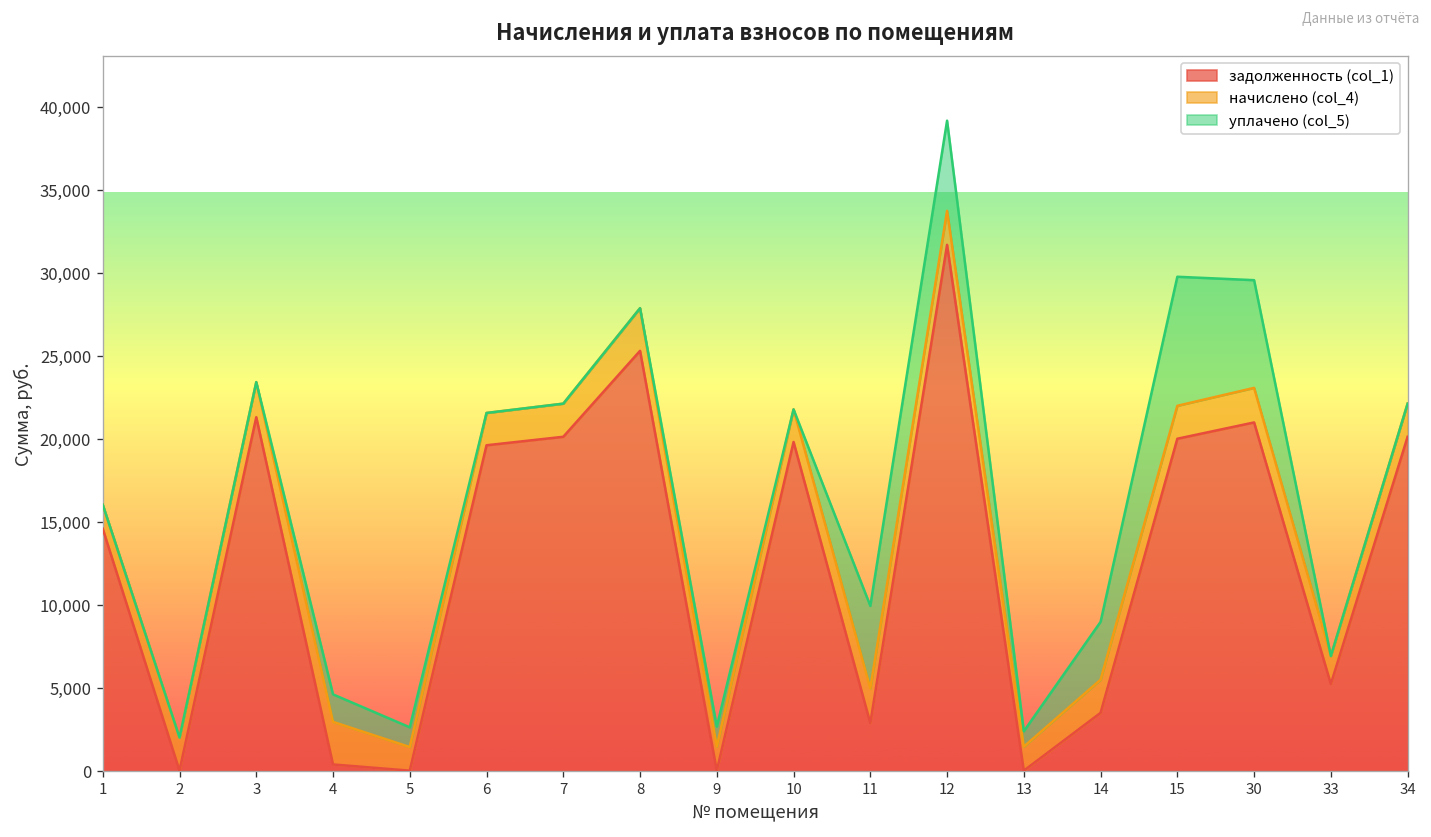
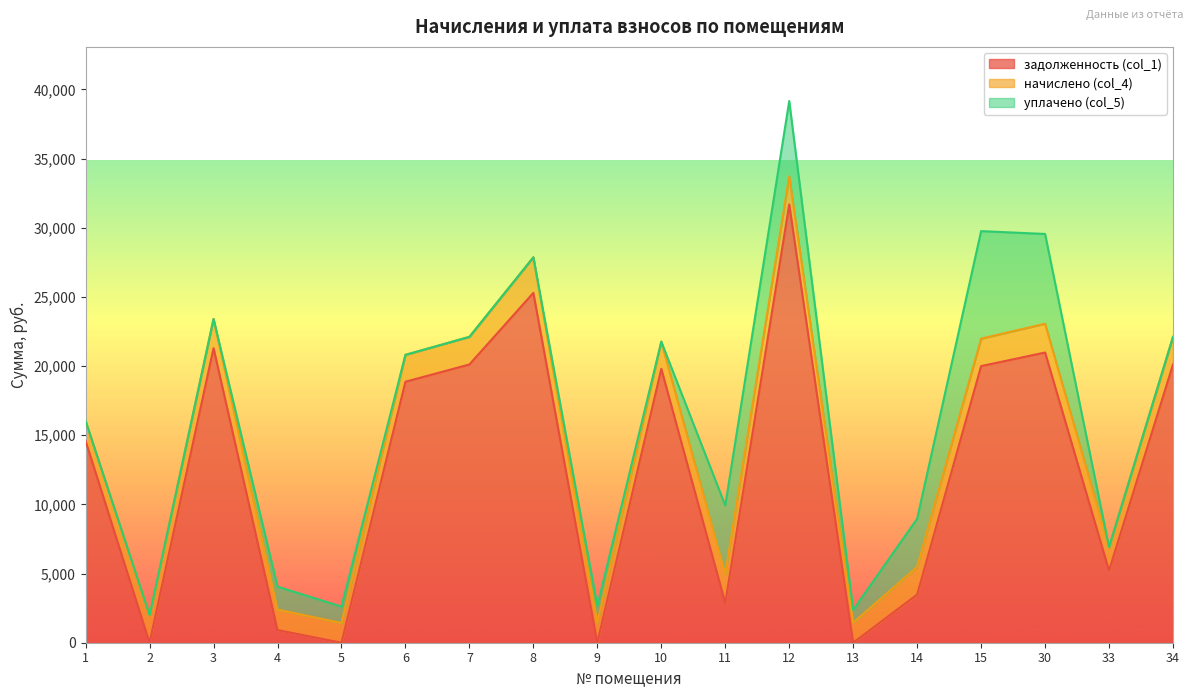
задолженность (col_1), 4: 400 -> 900
начислено (col_4), 4: 2,600 -> 1,500
задолженность (col_1), 6: 19,600 -> 18,900
